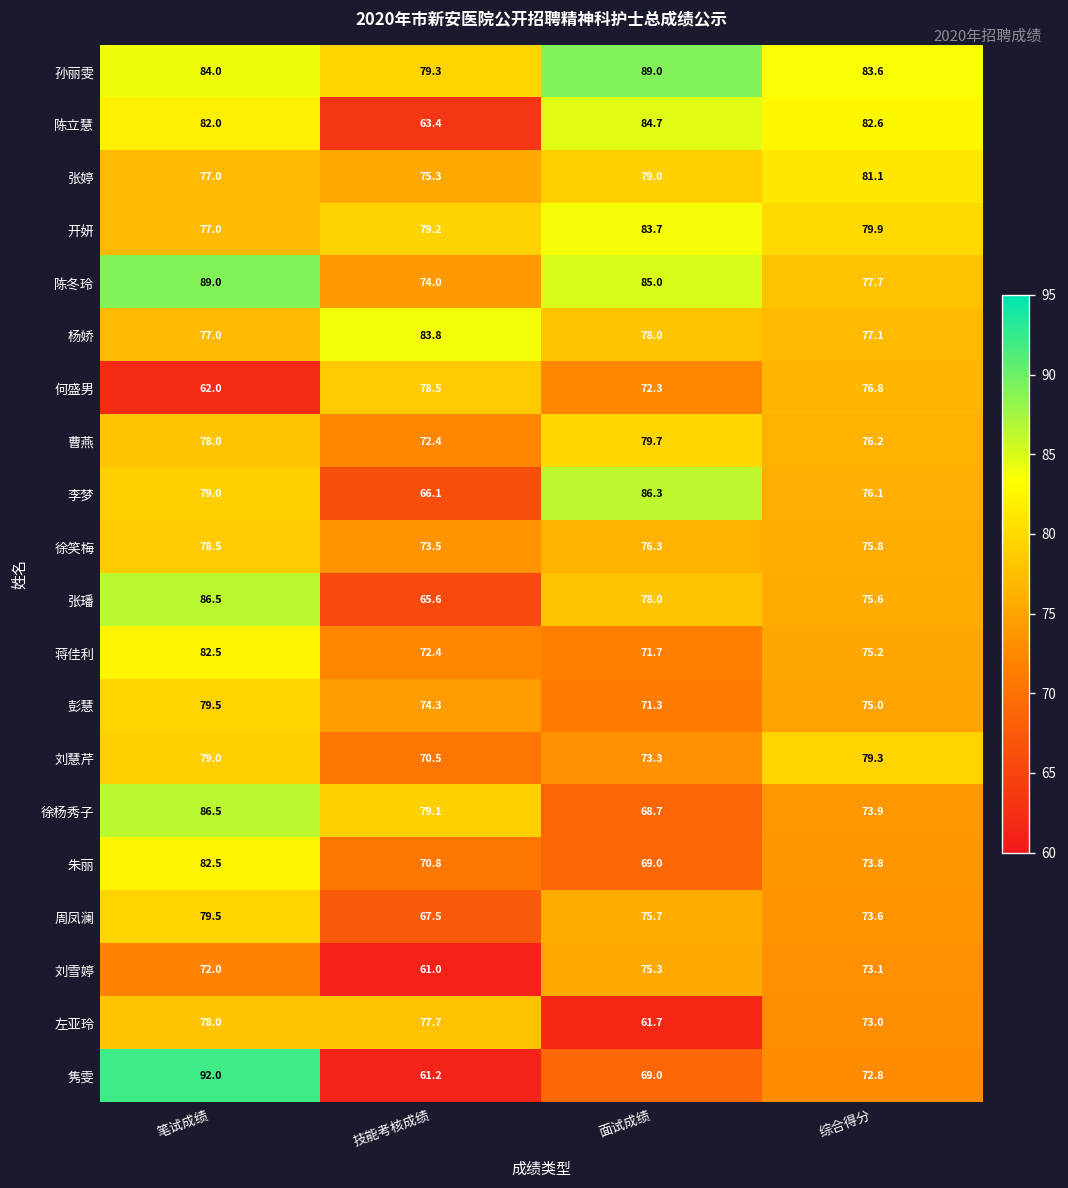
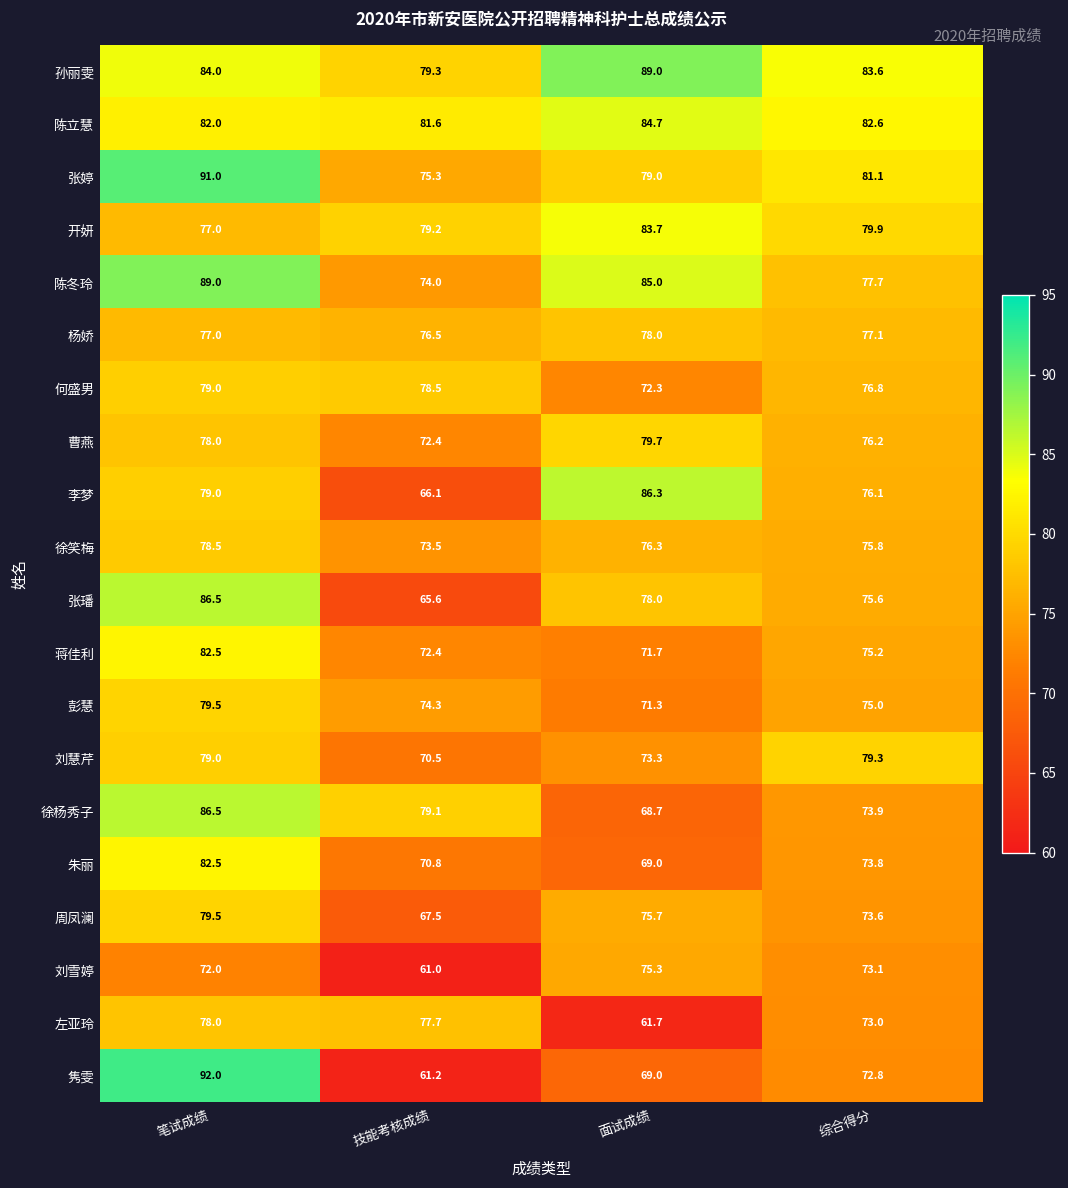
陈立慧, 技能考核成绩: 63.4 -> 81.6
张婷, 笔试成绩: 77.0 -> 91.0
杨娇, 技能考核成绩: 83.8 -> 76.5
何盛男, 笔试成绩: 62.0 -> 79.0
